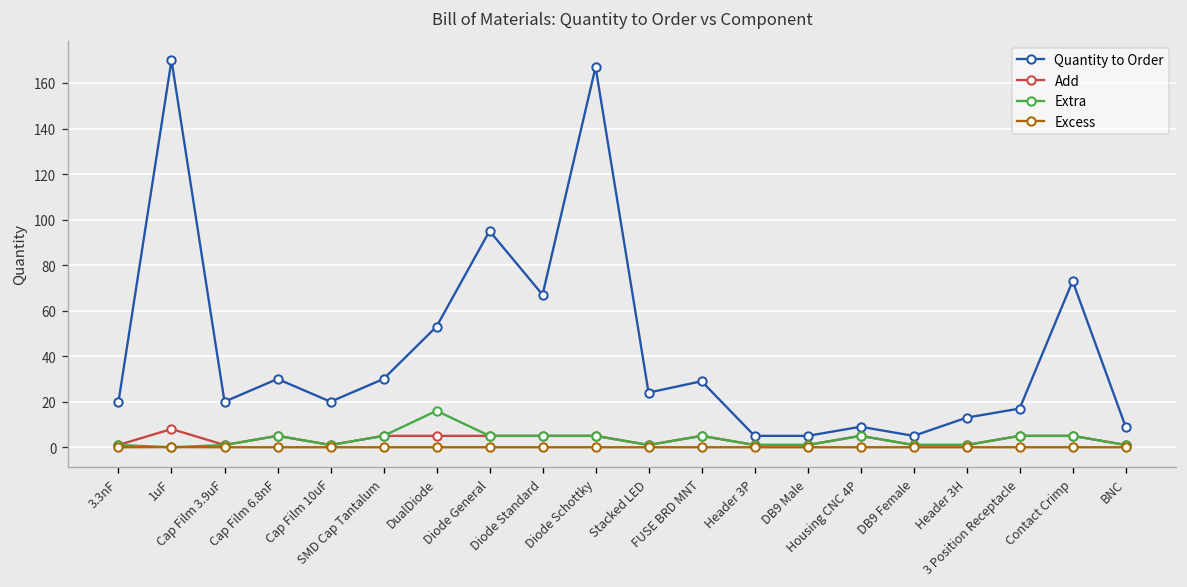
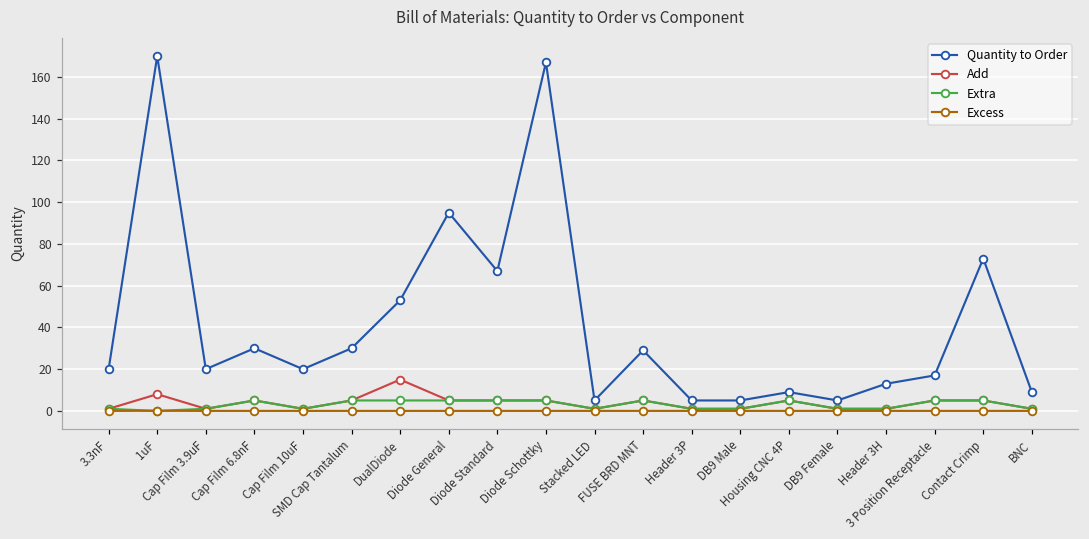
Add, DualDiode: 5 -> 15
Extra, DualDiode: 16 -> 5
Quantity to Order, Stacked LED: 24 -> 5
